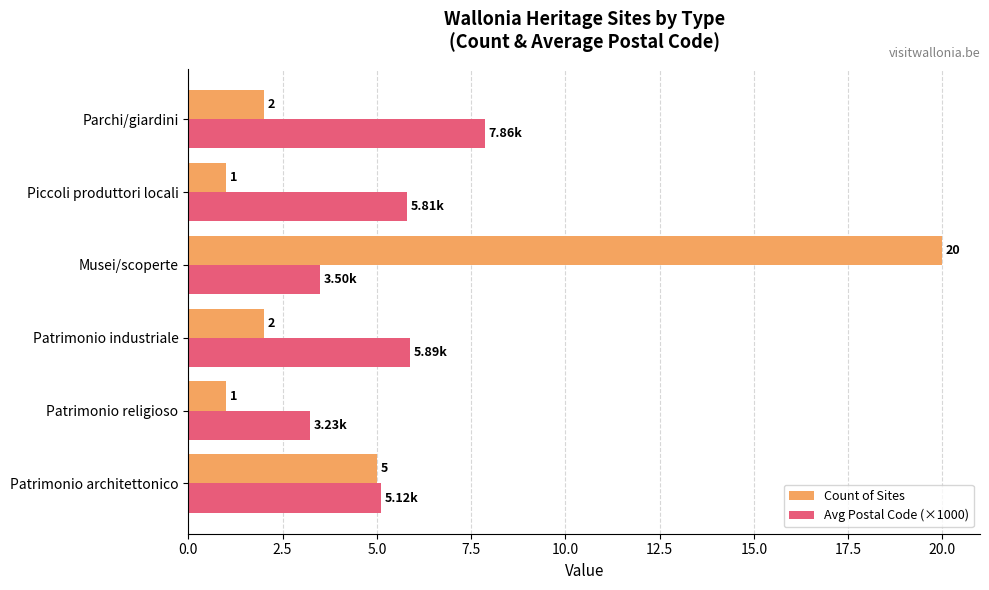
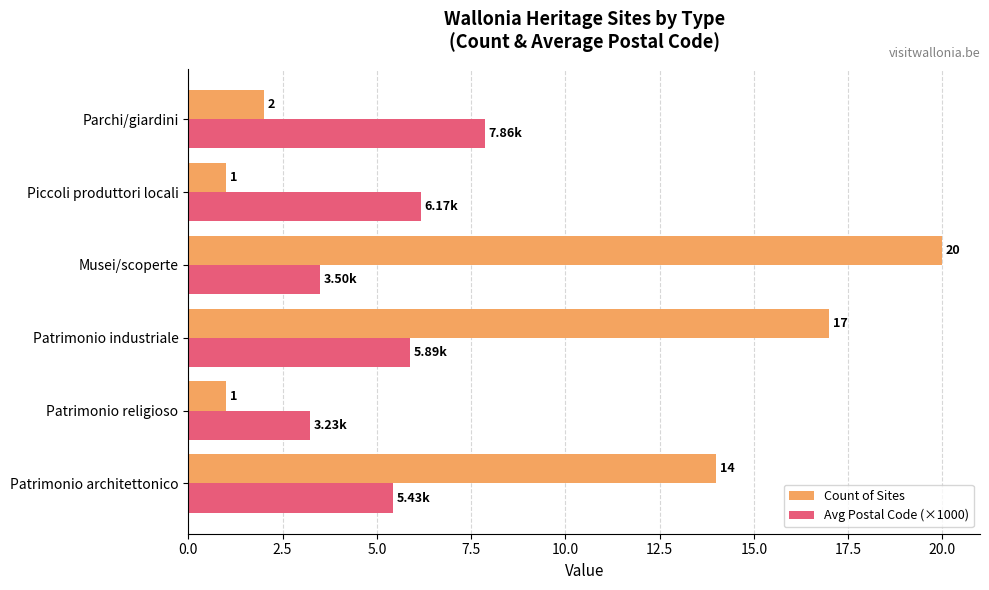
Avg Postal Code (×1000), Piccoli produttori locali: 5.81k -> 6.17k
Count of Sites, Patrimonio industriale: 2 -> 17
Count of Sites, Patrimonio architettonico: 5 -> 14
Avg Postal Code (×1000), Patrimonio architettonico: 5.12k -> 5.43k
